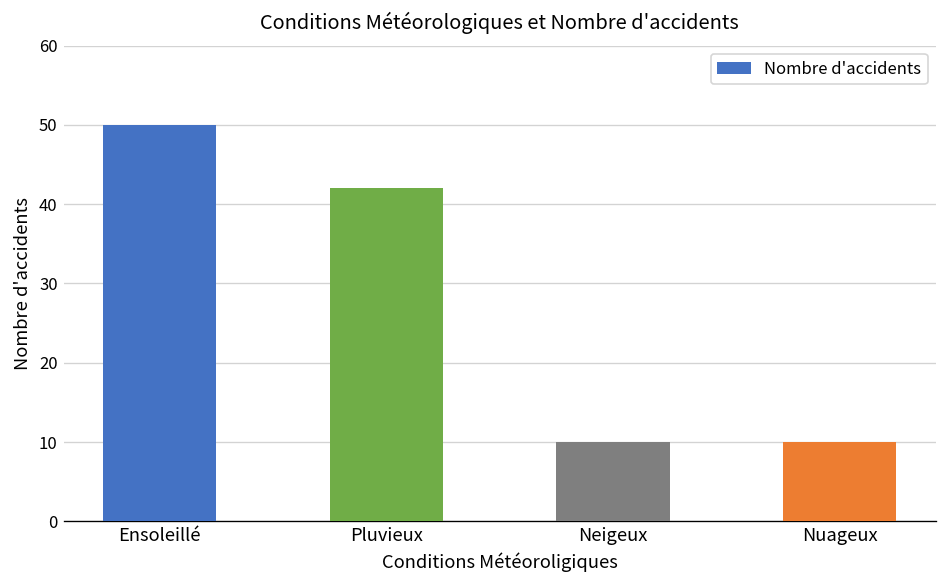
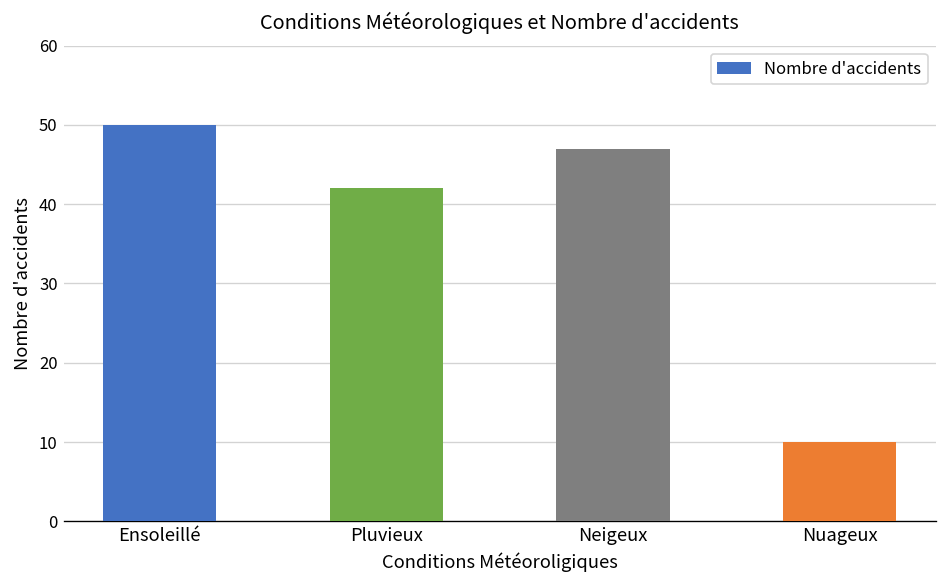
Neigeux: 10 -> 47
